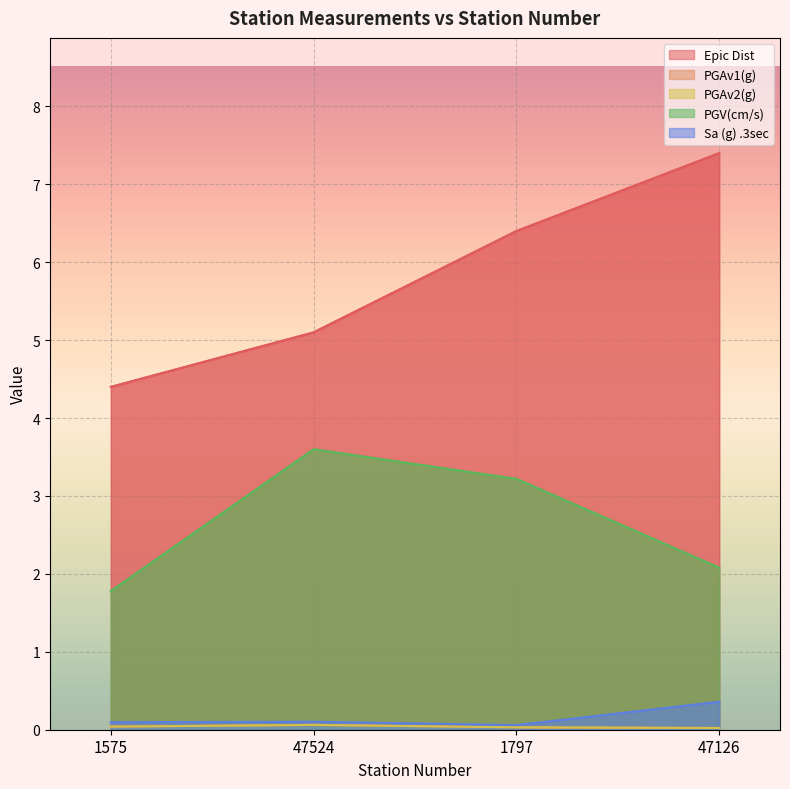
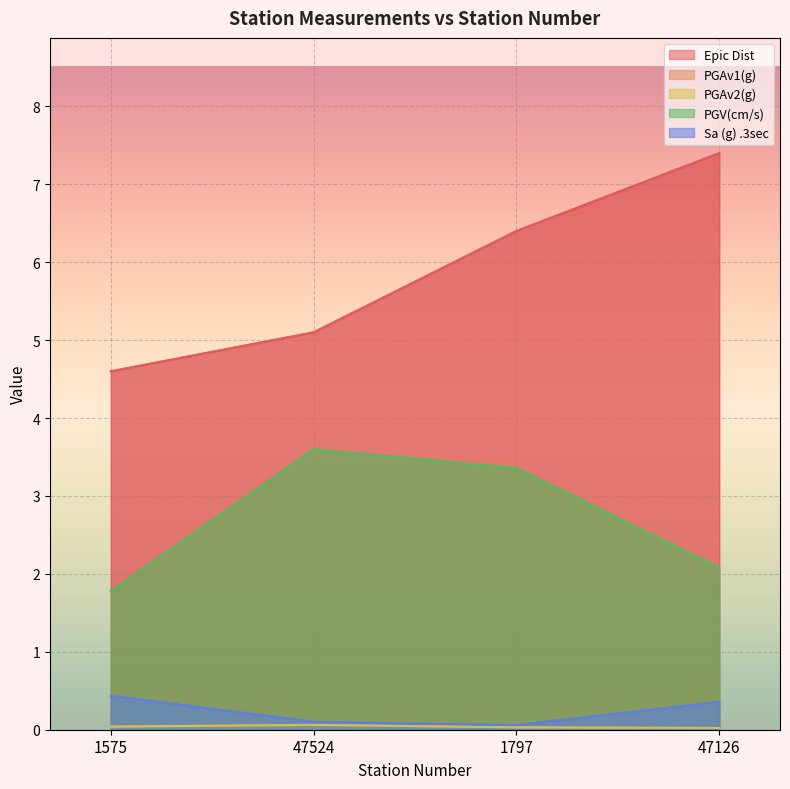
Epic Dist, 1575: 4.4 -> 4.6
Sa (g) .3sec, 1575: 0.1 -> 0.4
PGV(cm/s), 1797: 3.2 -> 3.4
